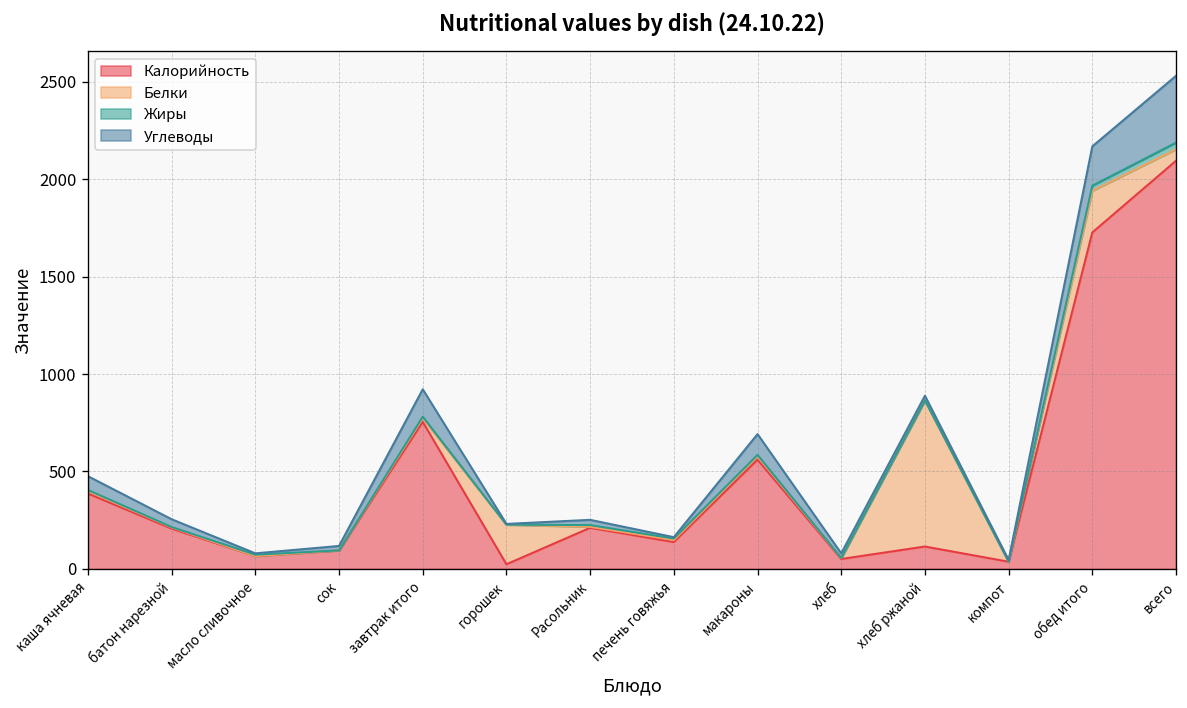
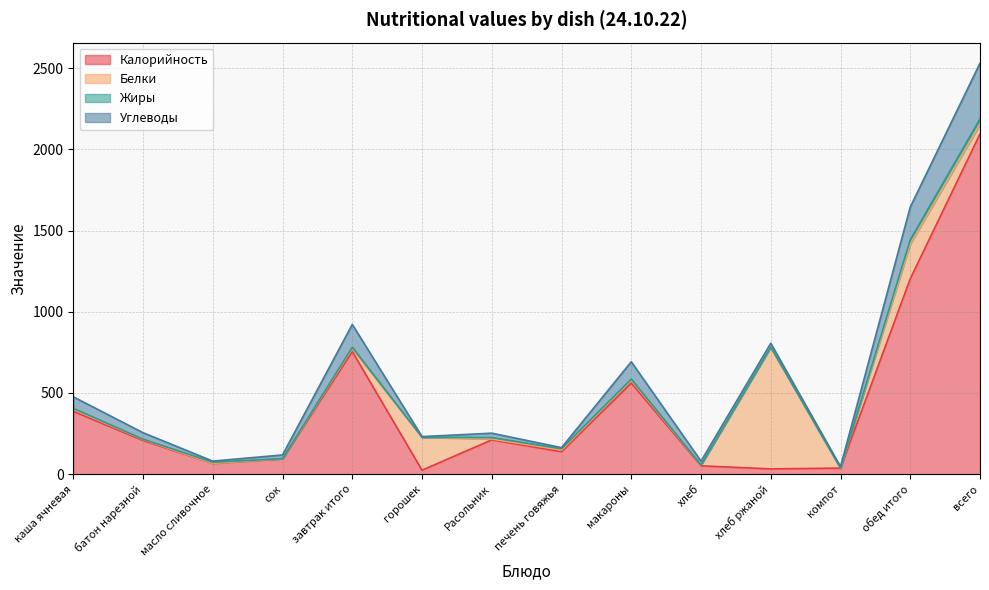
Калорийность, хлеб ржаной: 120 -> 30
Калорийность, обед итого: 1730 -> 1200
